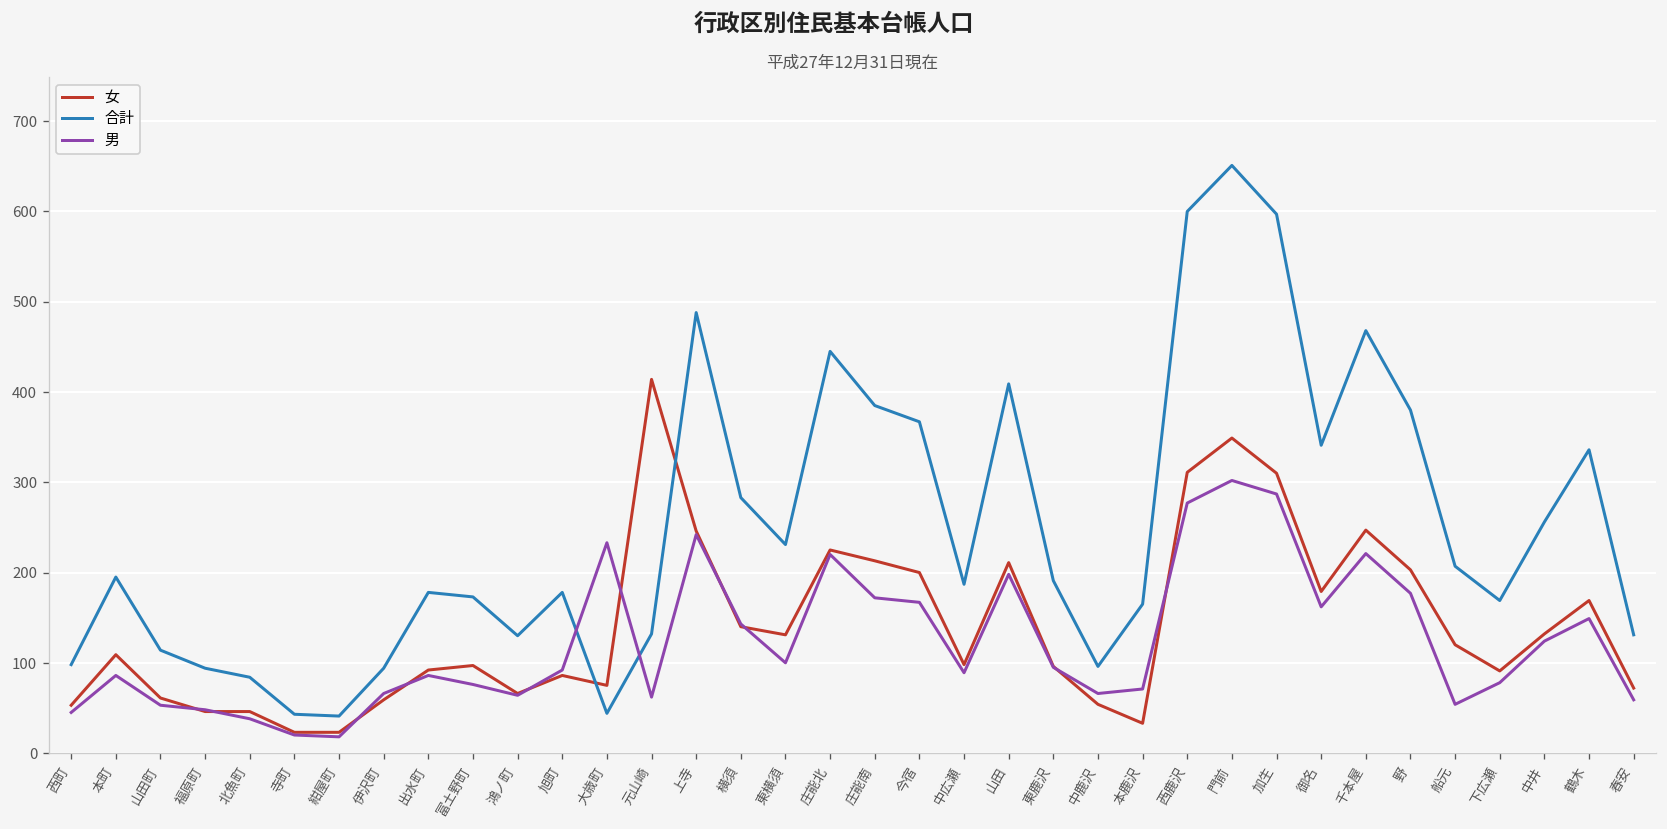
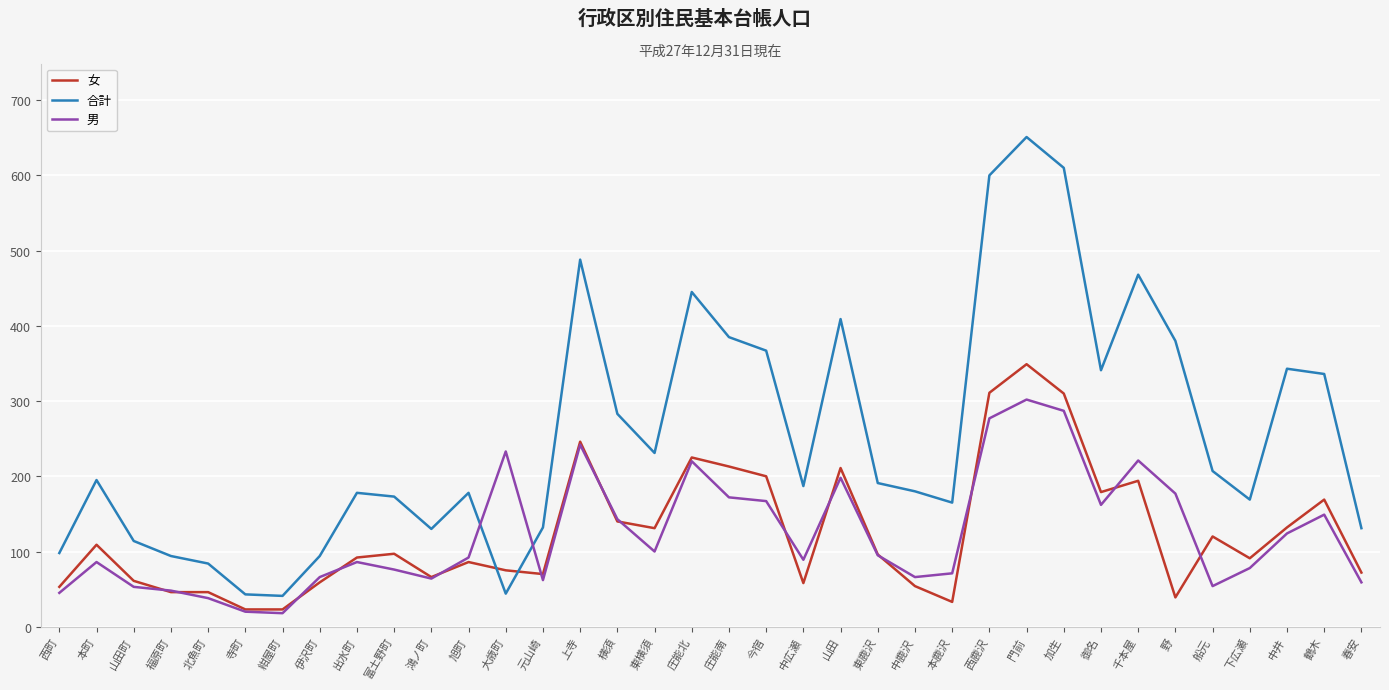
女, 元山崎: 410 -> 70
女, 中広瀬: 100 -> 60
合計, 中鹿沢: 100 -> 180
合計, 加生: 600 -> 610
女, 千本屋: 250 -> 190
女, 野: 200 -> 40
合計, 中井: 260 -> 340
